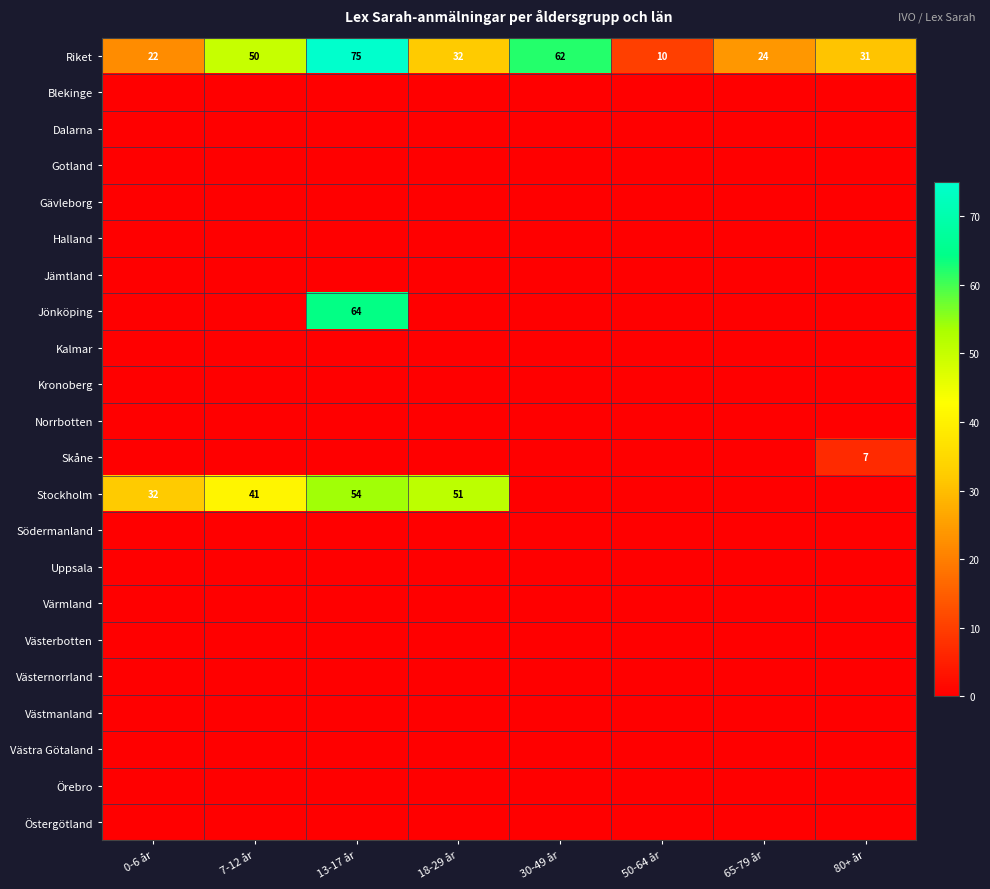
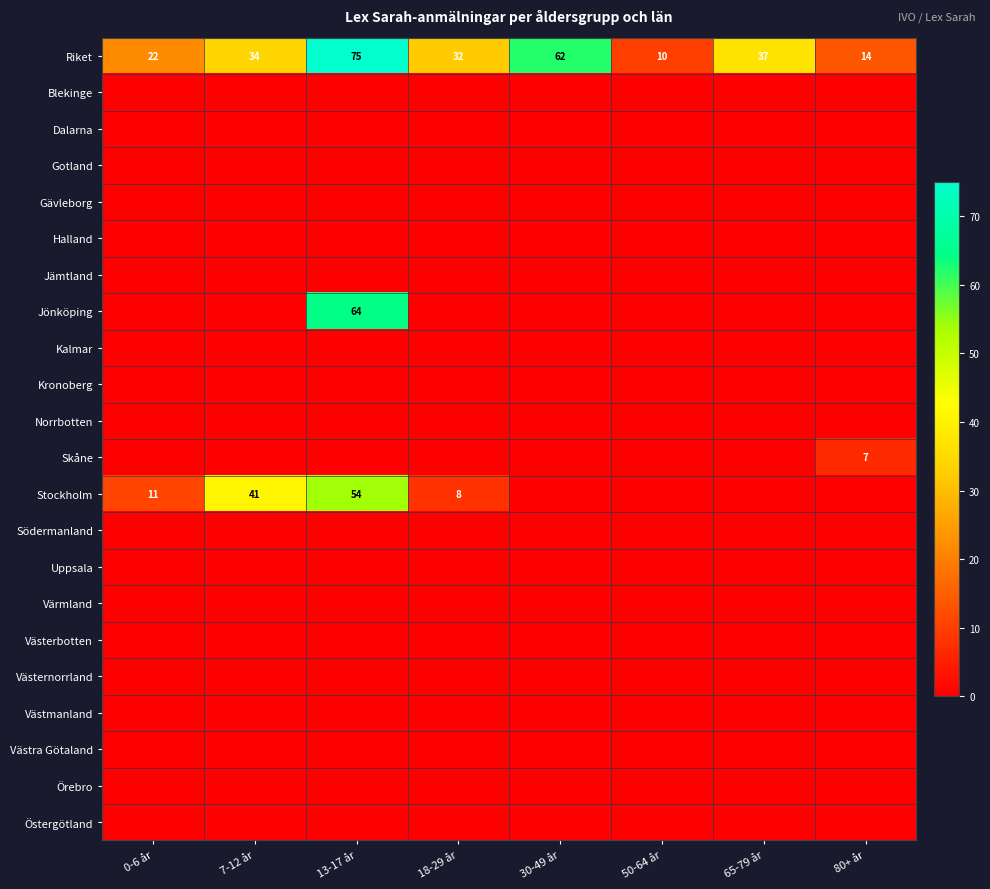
Riket, 7-12 år: 50 -> 34
Riket, 65-79 år: 24 -> 37
Riket, 80+ år: 31 -> 14
Stockholm, 0-6 år: 32 -> 11
Stockholm, 18-29 år: 51 -> 8
